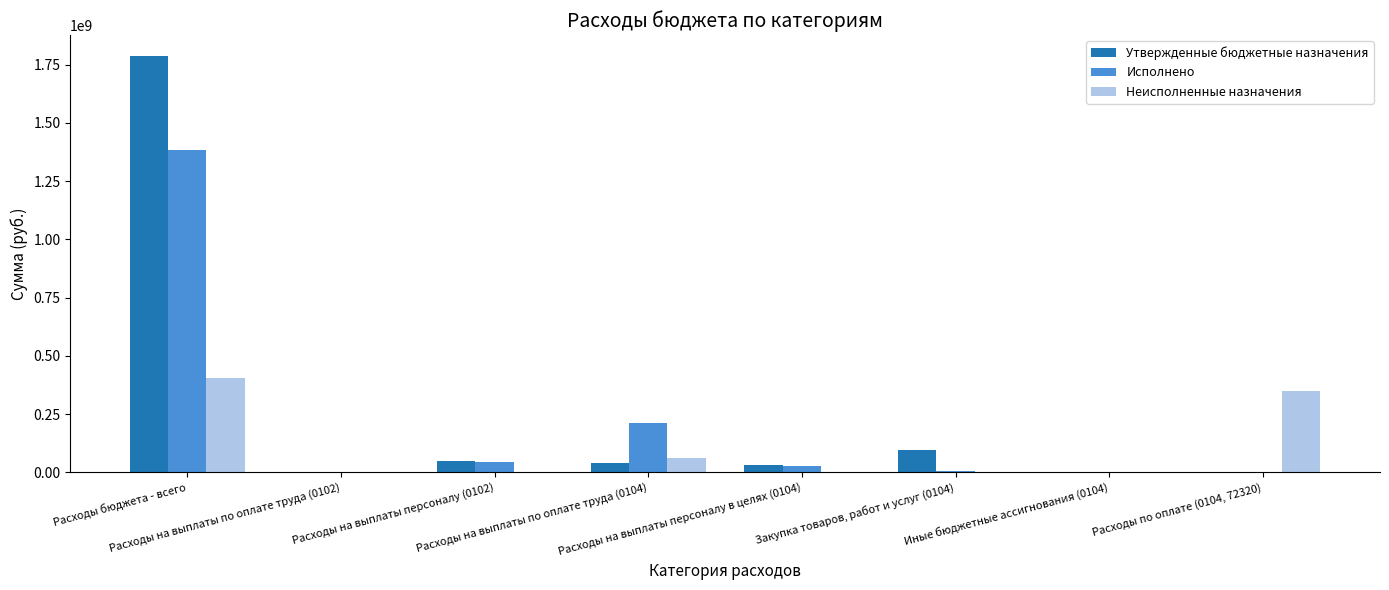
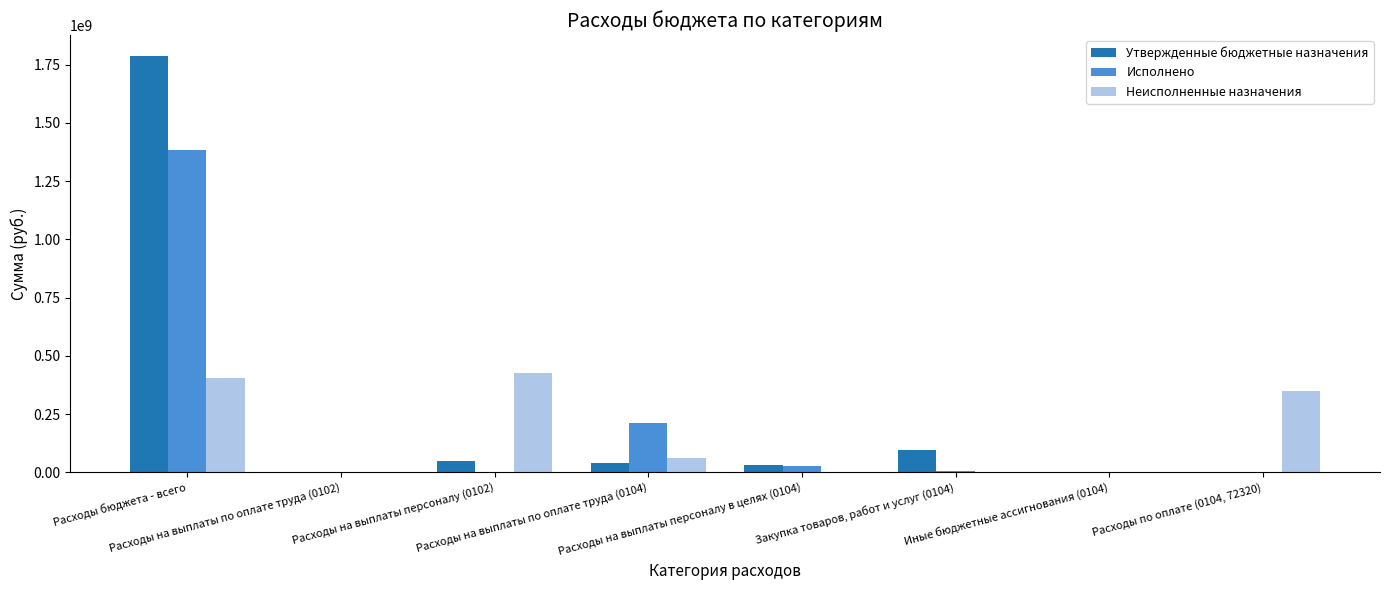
Исполнено, Расходы на выплаты персоналу (0102): 40000000 -> 0
Неисполненные назначения, Расходы на выплаты персоналу (0102): 0 -> 430000000
